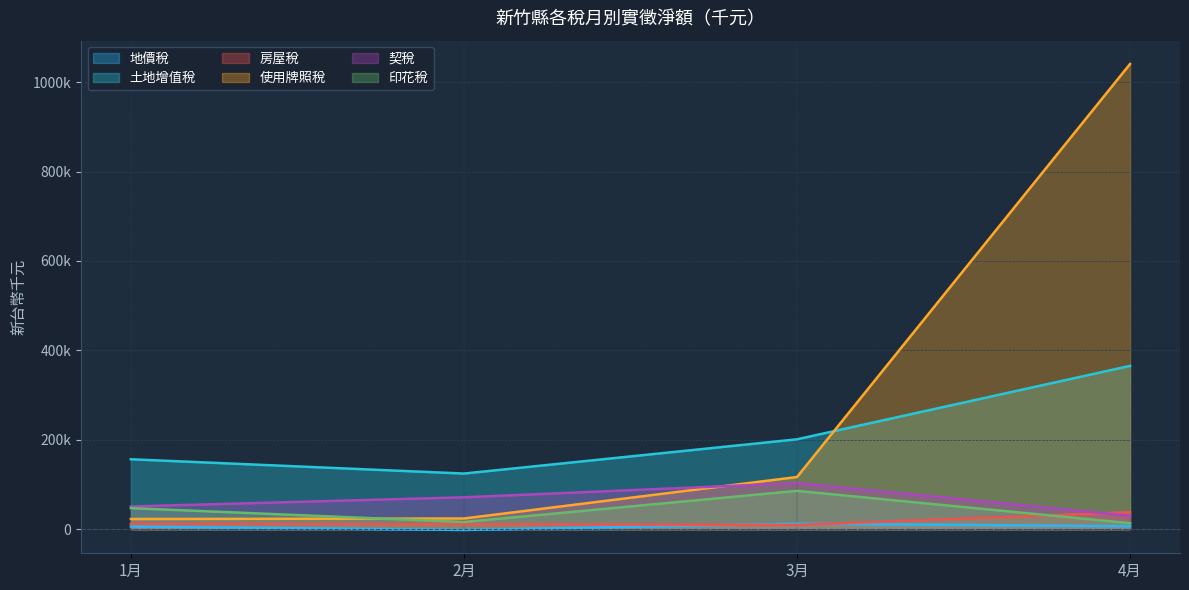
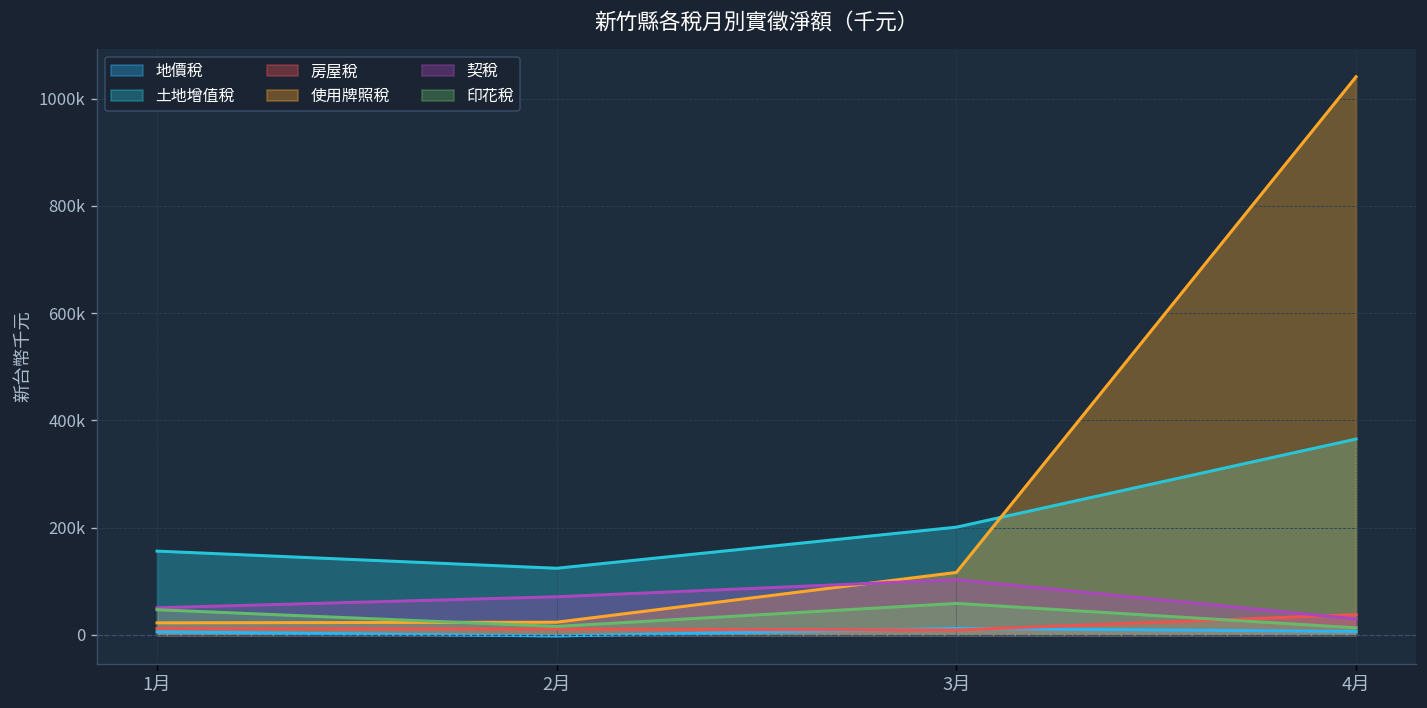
印花稅, 3月: 90000 -> 60000
